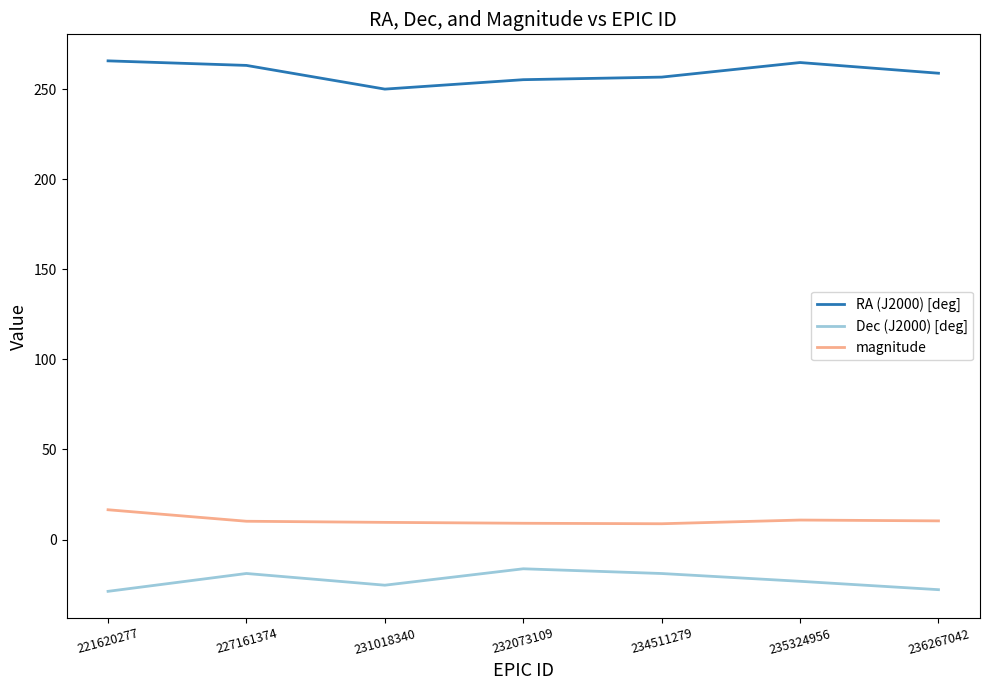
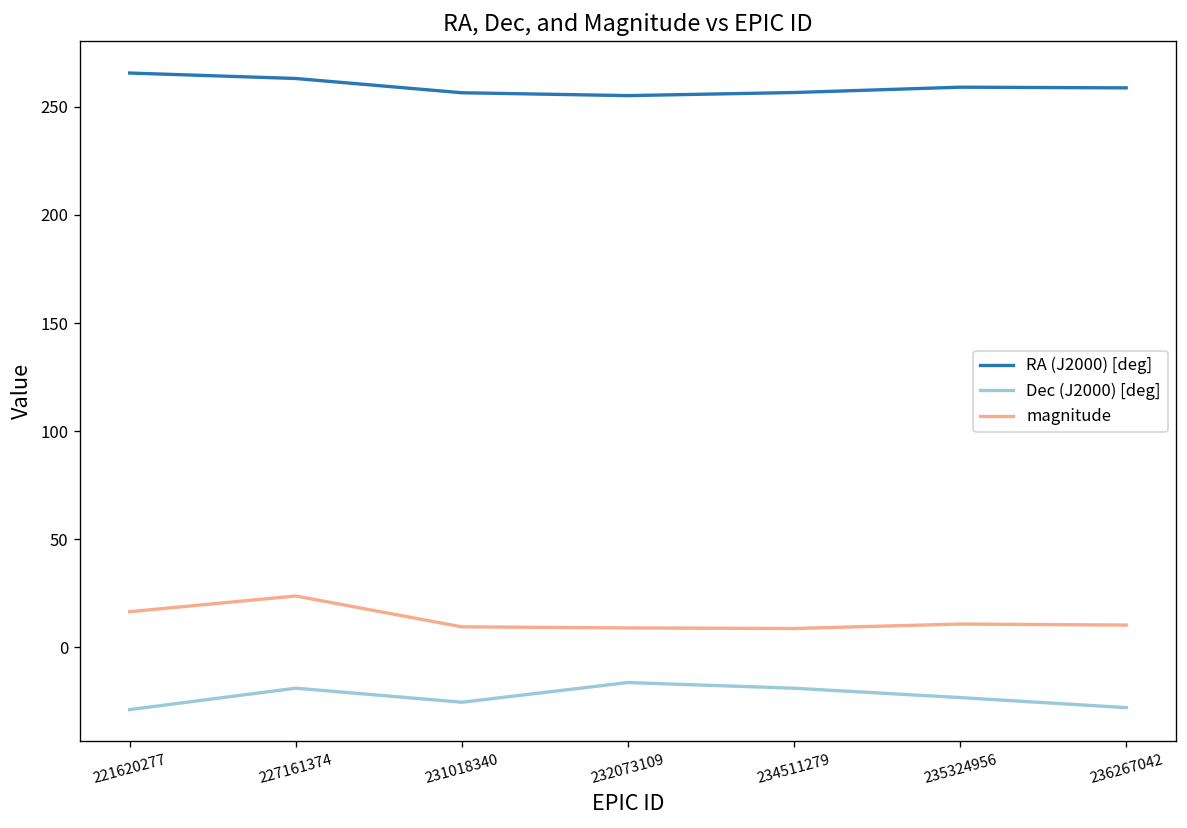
magnitude, 227161374: 10 -> 24
RA (J2000) [deg], 231018340: 250 -> 257
RA (J2000) [deg], 235324956: 265 -> 259
